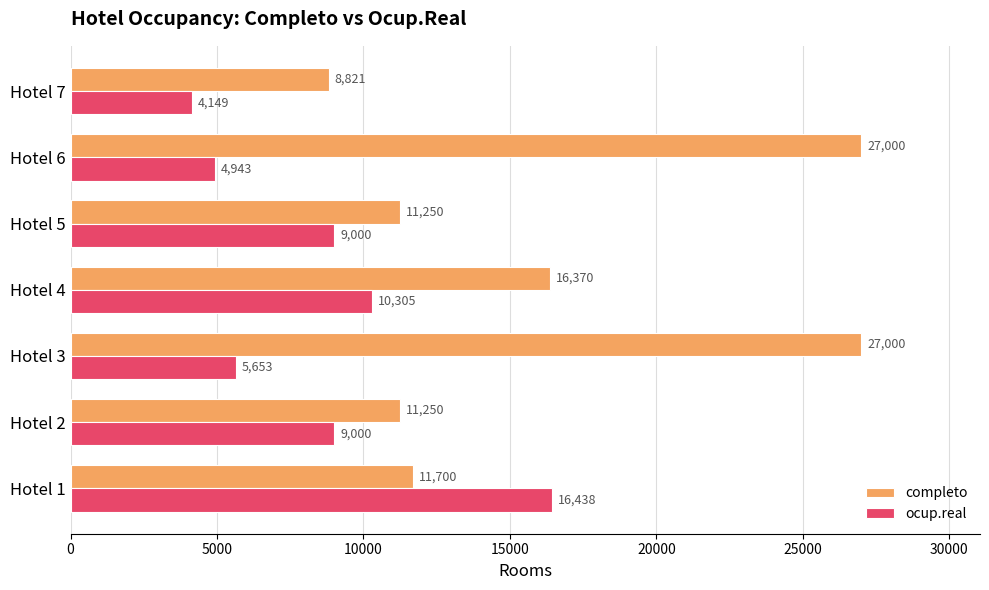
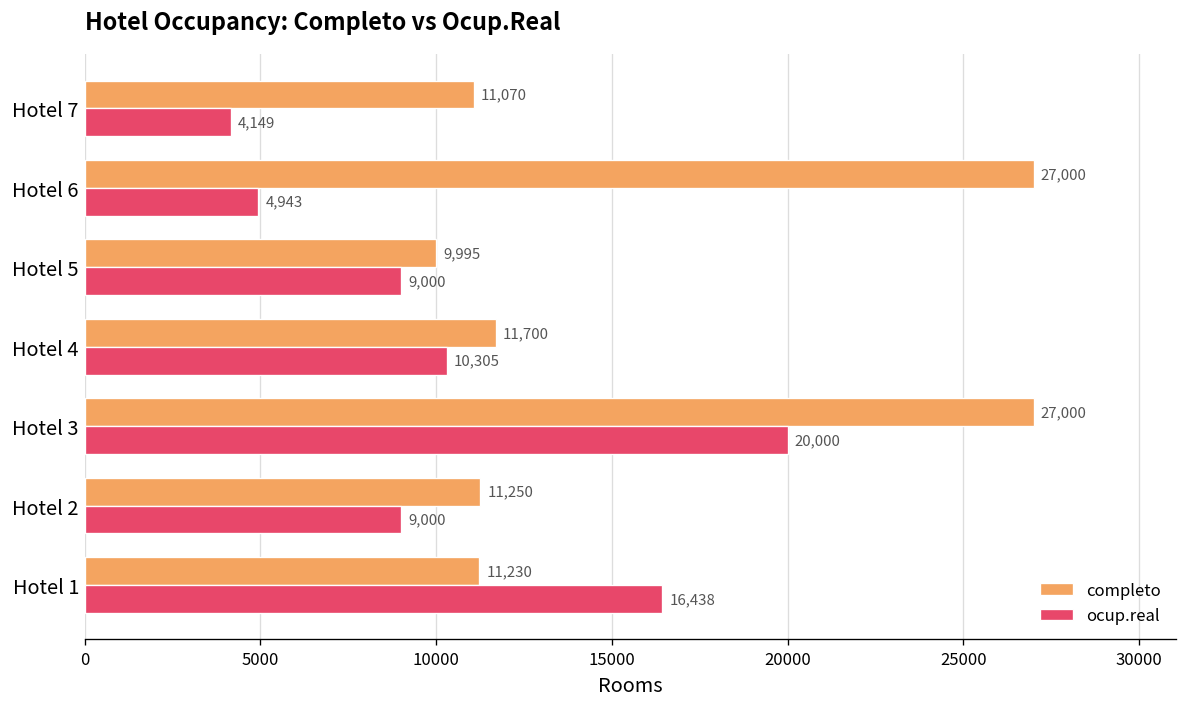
completo, Hotel 7: 8,821 -> 11,070
completo, Hotel 5: 11,250 -> 9,995
completo, Hotel 4: 16,370 -> 11,700
ocup.real, Hotel 3: 5,653 -> 20,000
completo, Hotel 1: 11,700 -> 11,230
